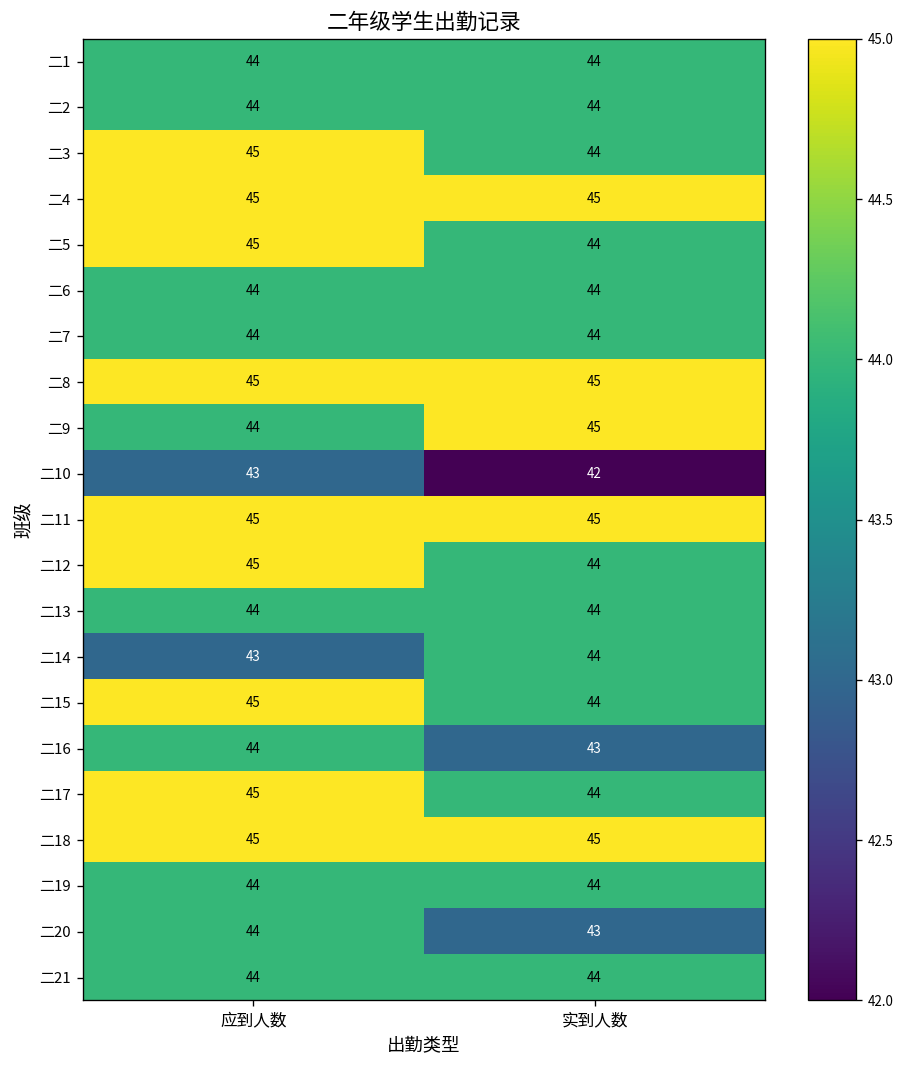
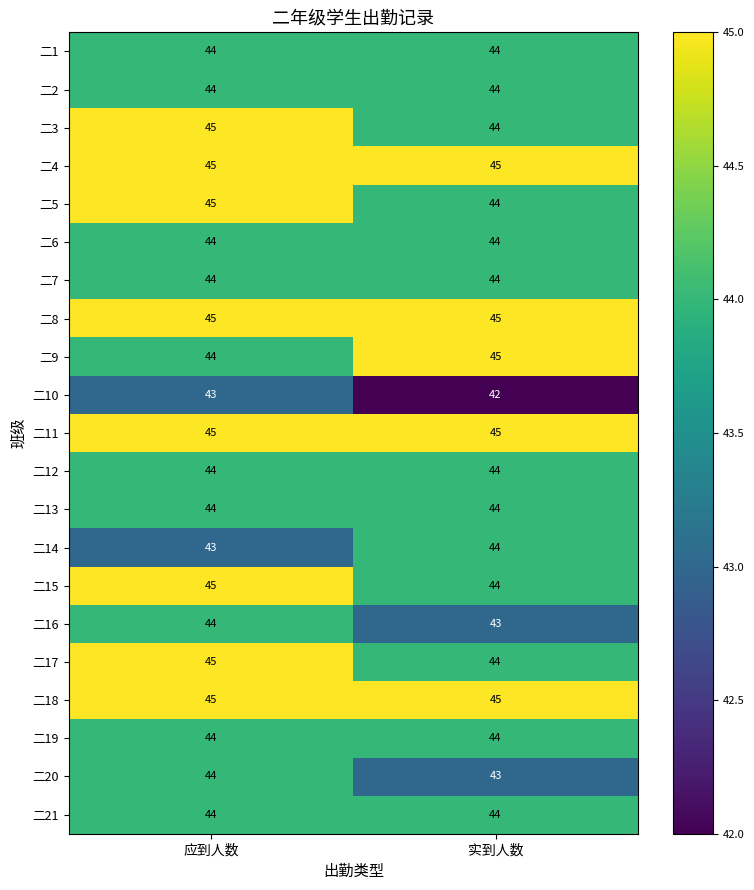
二12, 应到人数: 45 -> 44
